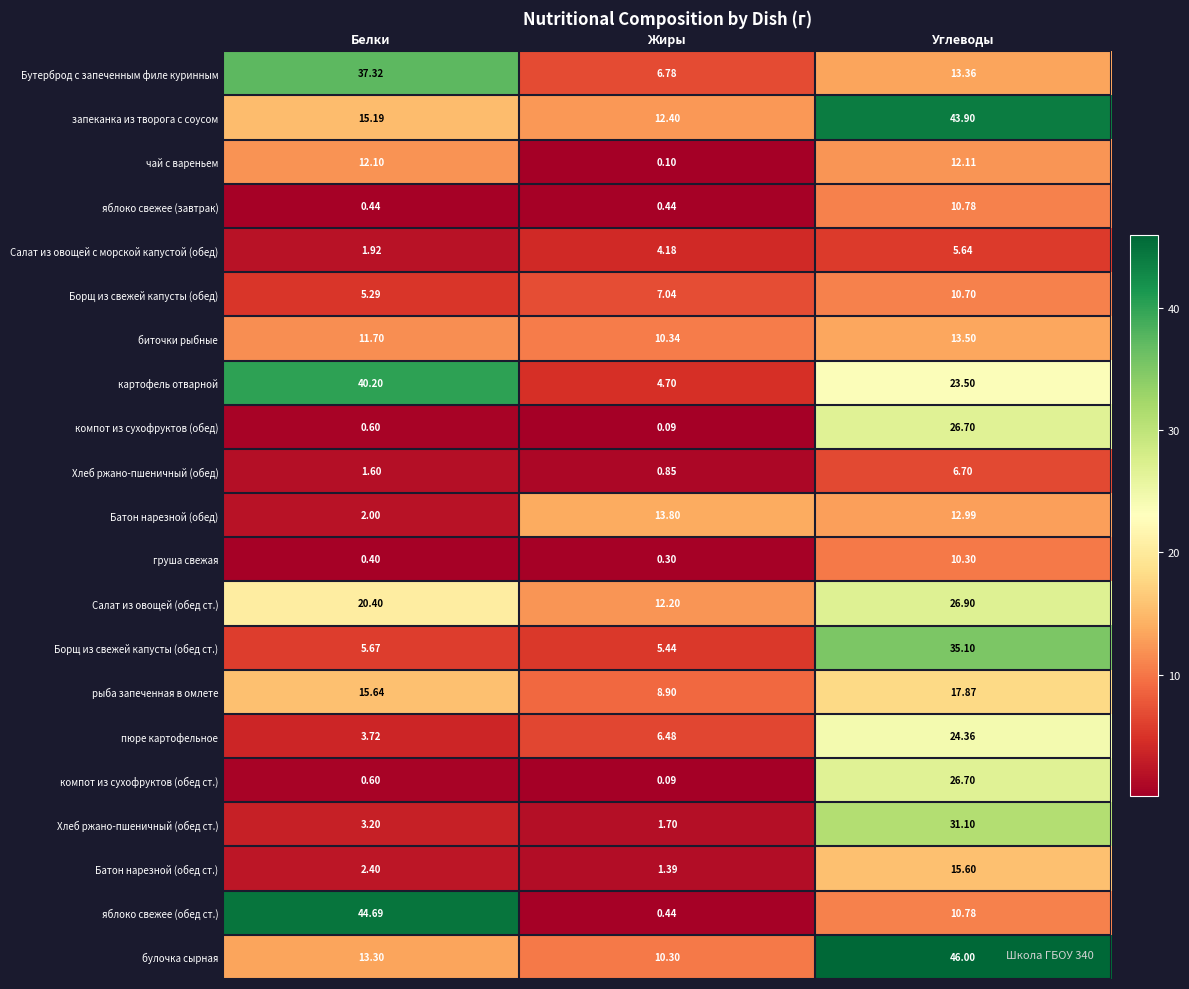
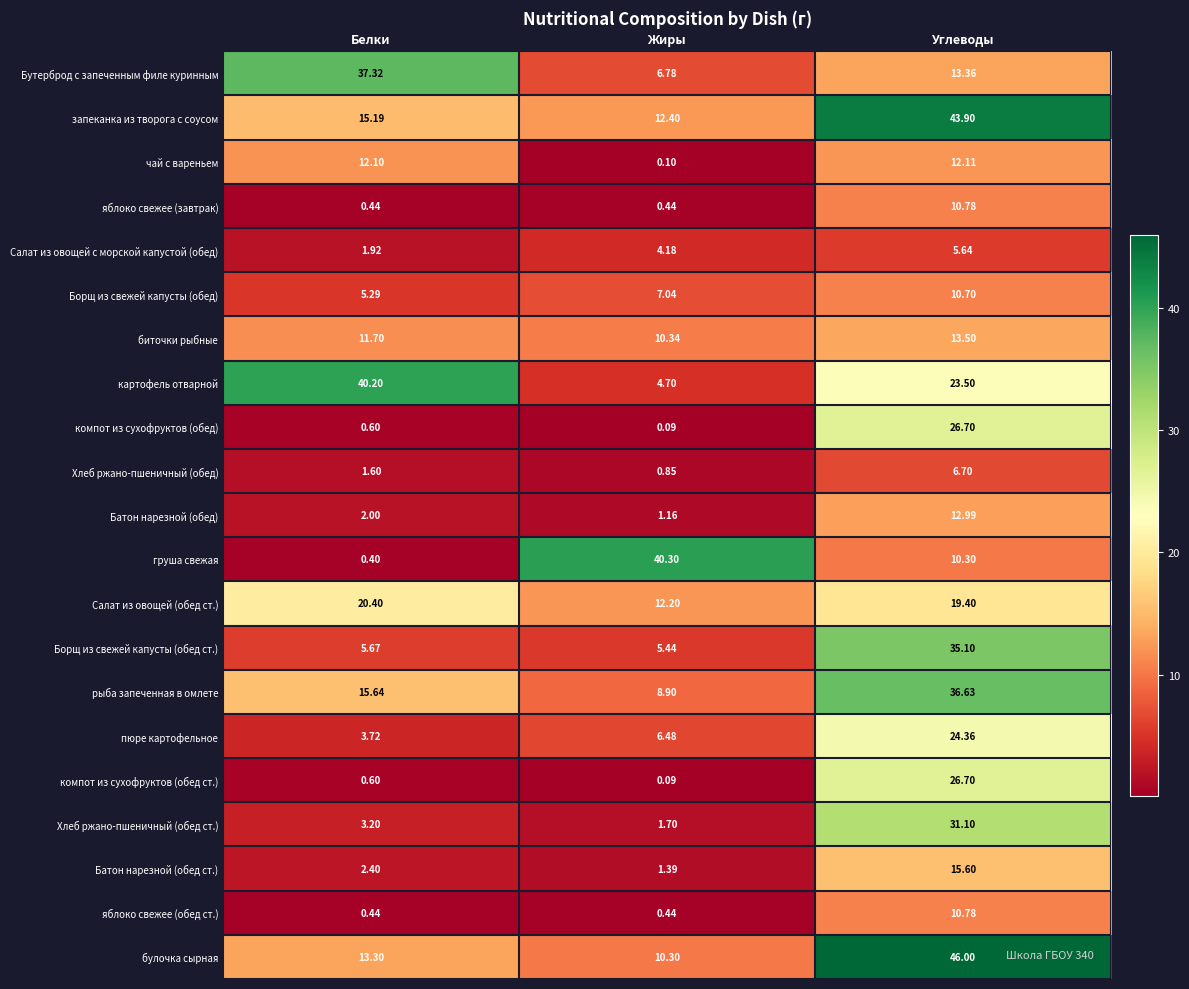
Батон нарезной (обед), Жиры: 13.80 -> 1.16
груша свежая, Жиры: 0.30 -> 40.30
Салат из овощей (обед ст.), Углеводы: 26.90 -> 19.40
рыба запеченная в омлете, Углеводы: 17.87 -> 36.63
яблоко свежее (обед ст.), Белки: 44.69 -> 0.44
